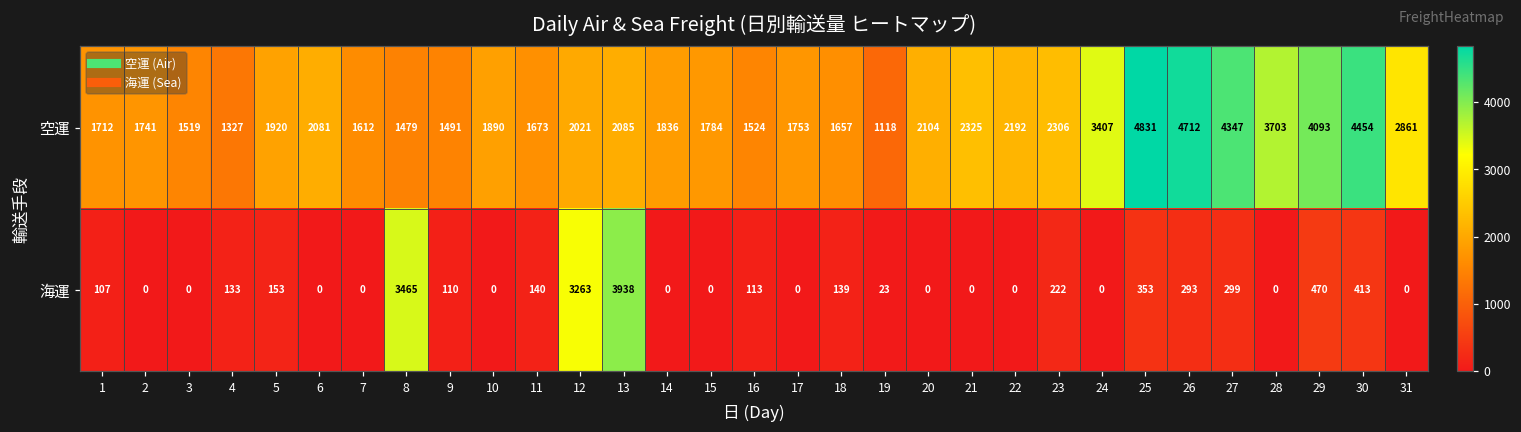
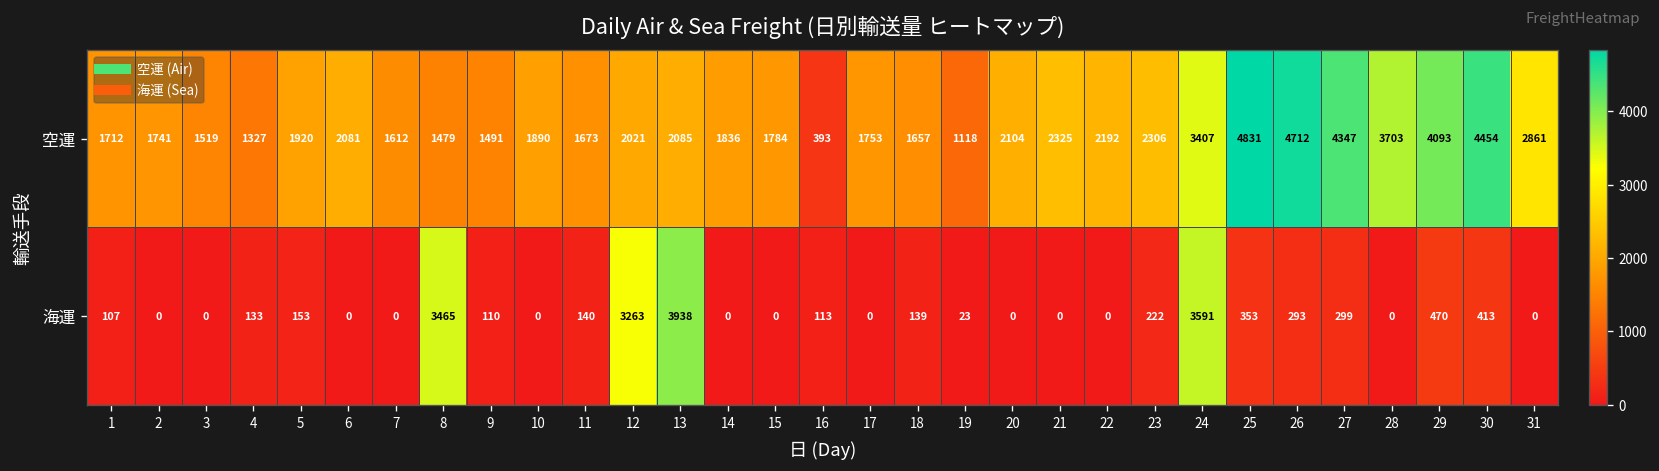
空運, 16: 1524 -> 393
海運, 24: 0 -> 3591
